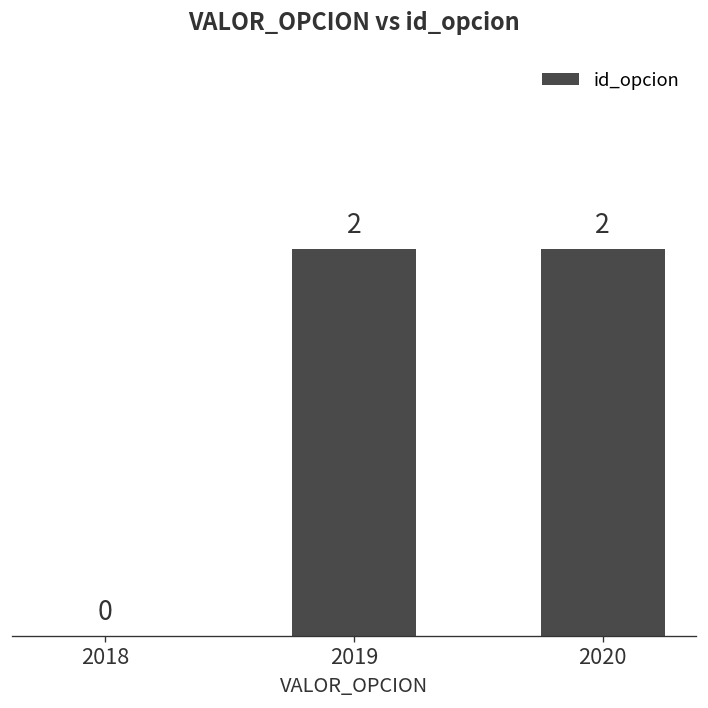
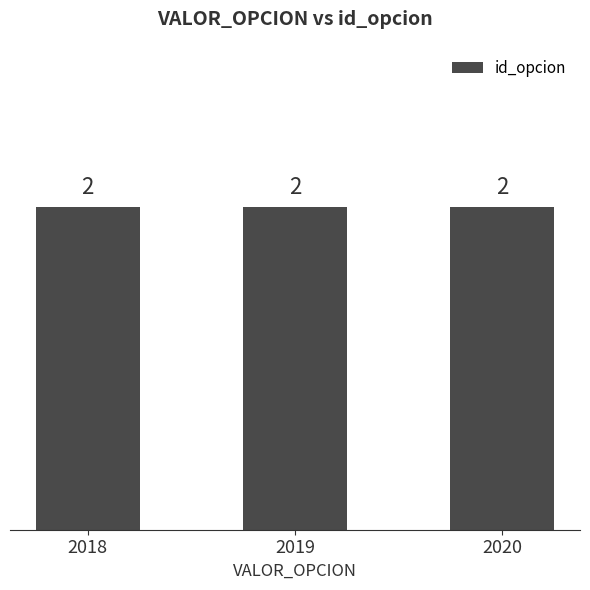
2018: 0 -> 2
